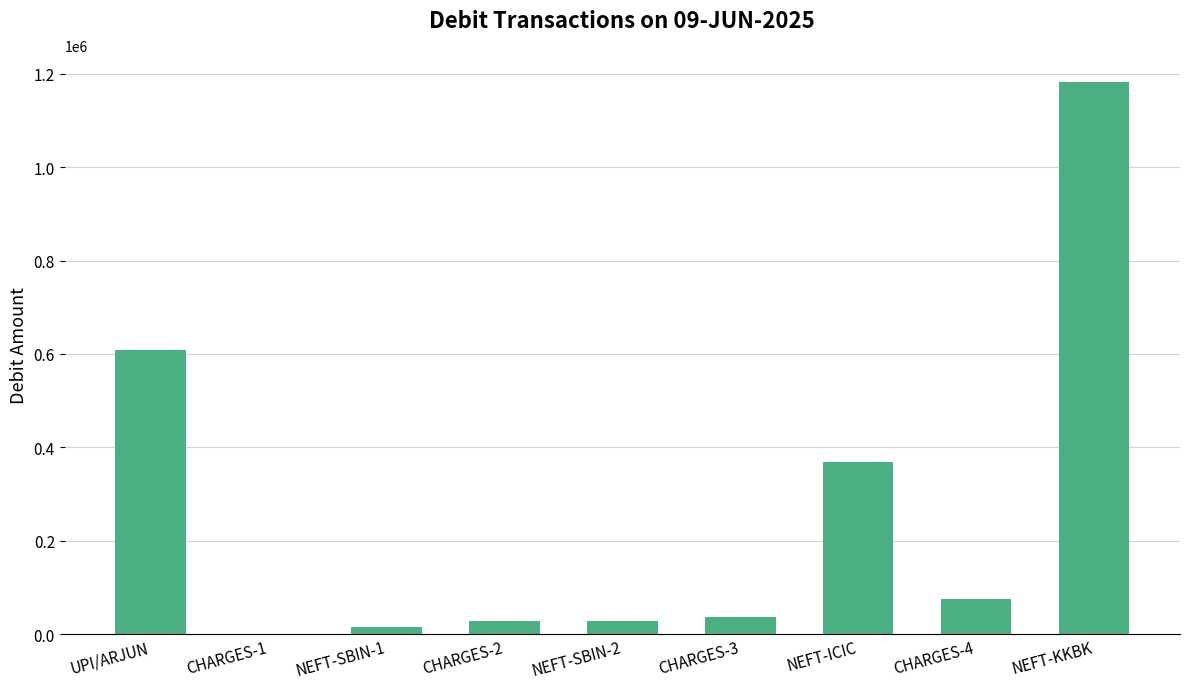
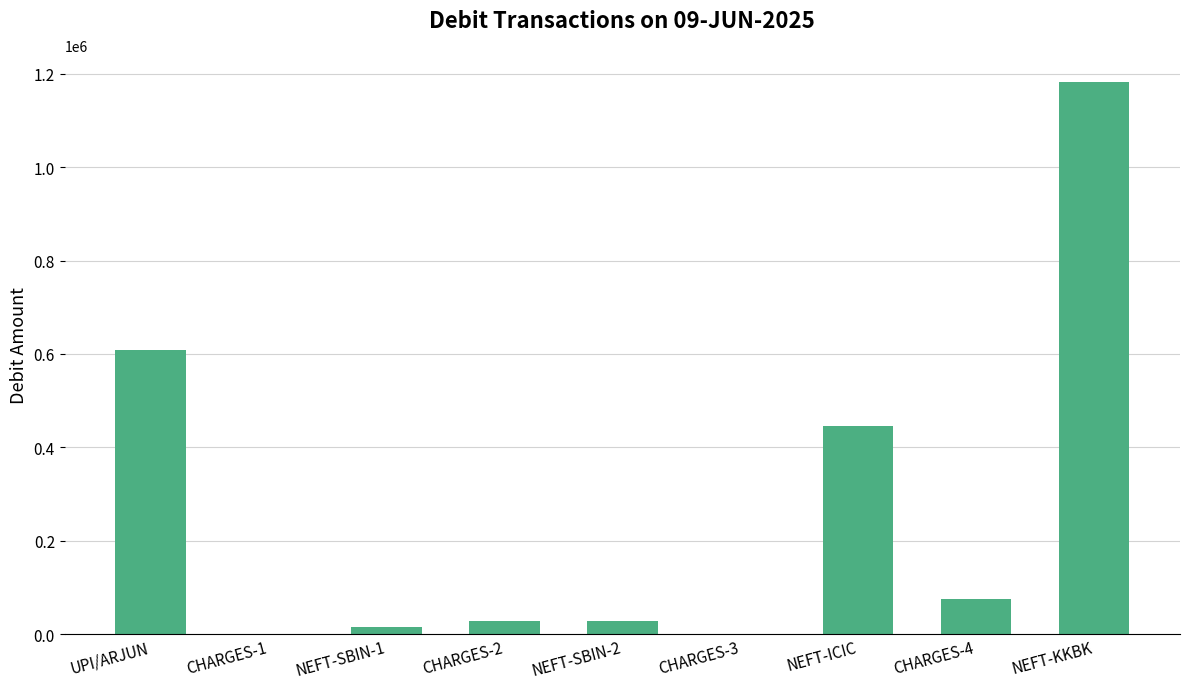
CHARGES-3: 40000 -> 0
NEFT-ICIC: 370000 -> 450000
